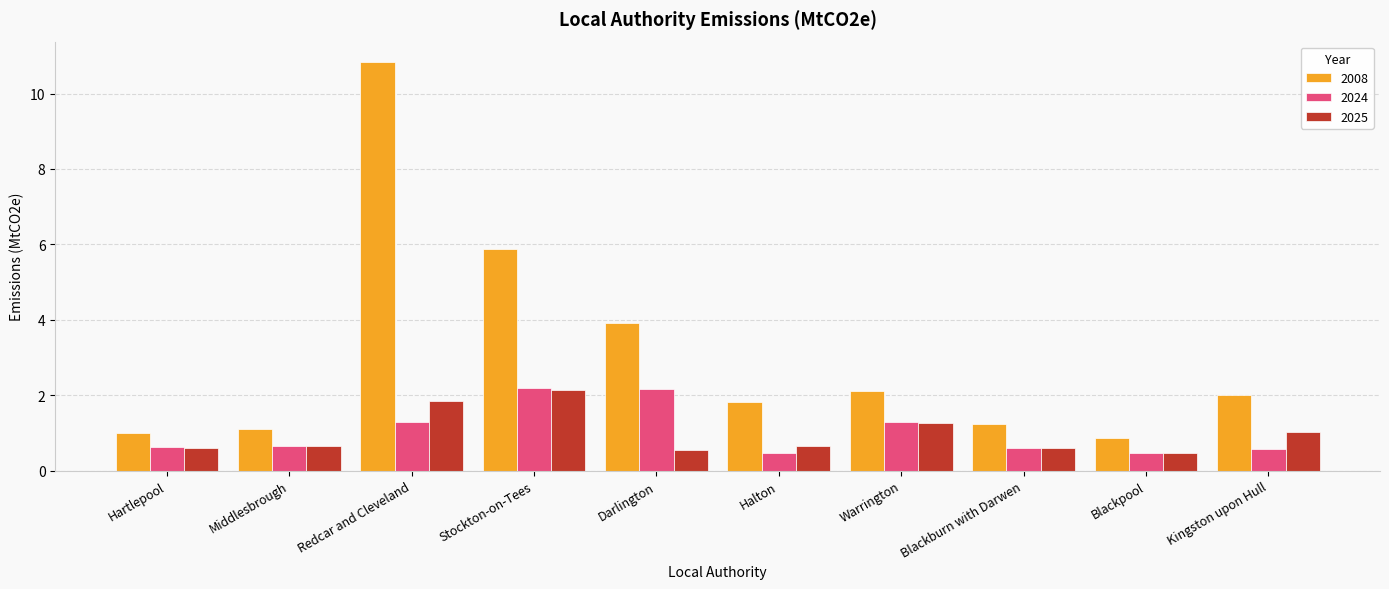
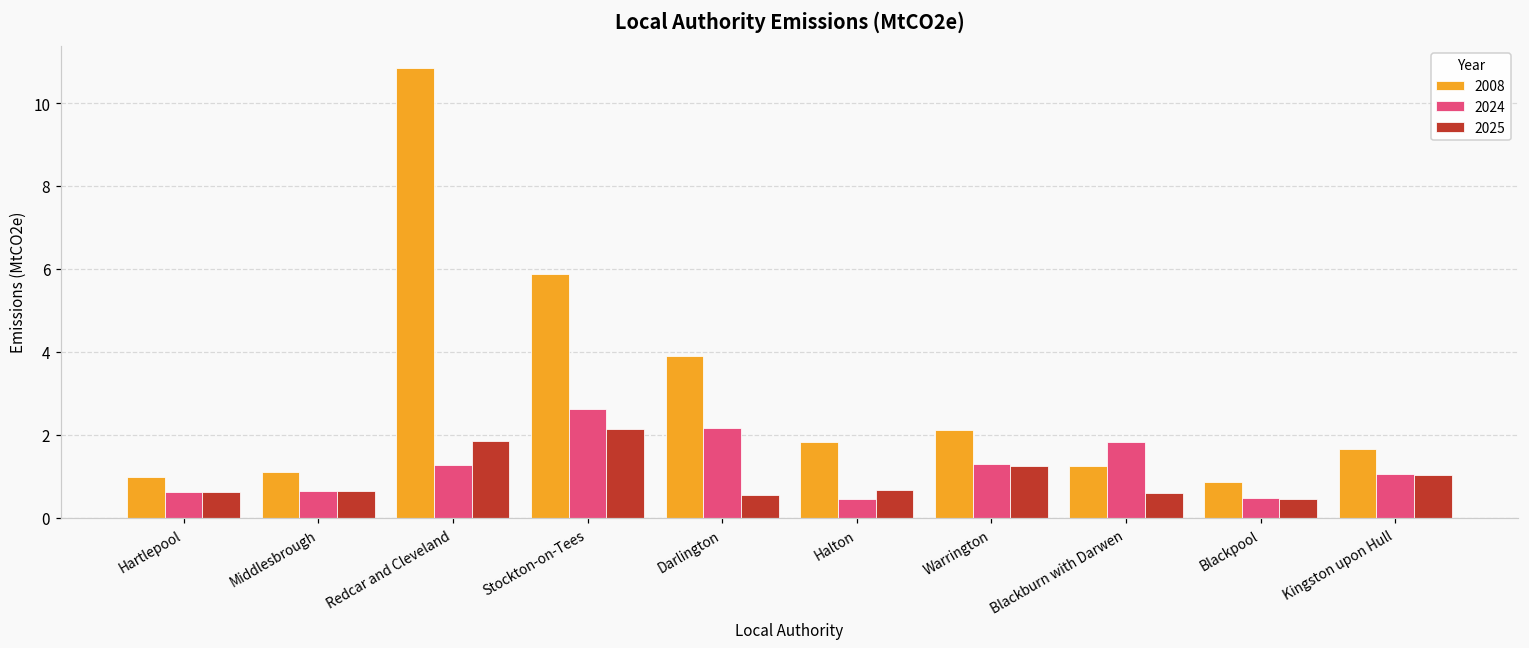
2024, Stockton-on-Tees: 2.2 -> 2.6
2024, Blackburn with Darwen: 0.6 -> 1.8
2008, Kingston upon Hull: 2.0 -> 1.7
2024, Kingston upon Hull: 0.6 -> 1.1
